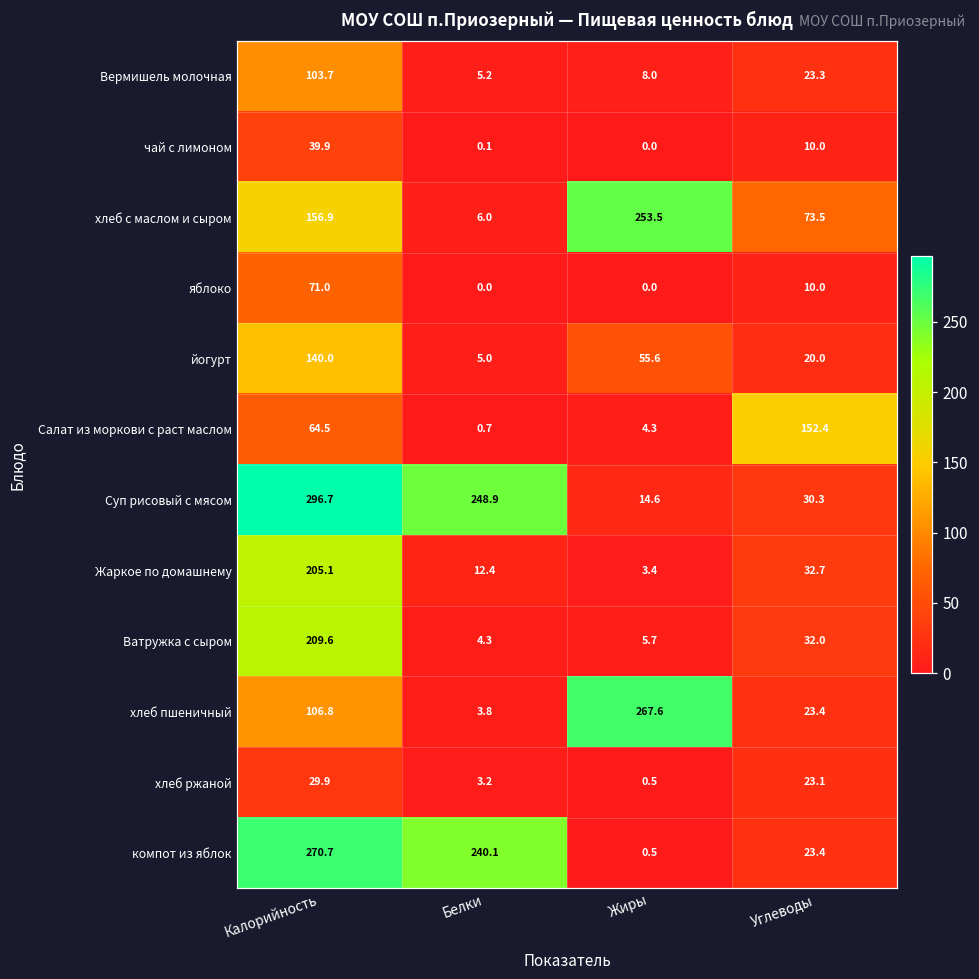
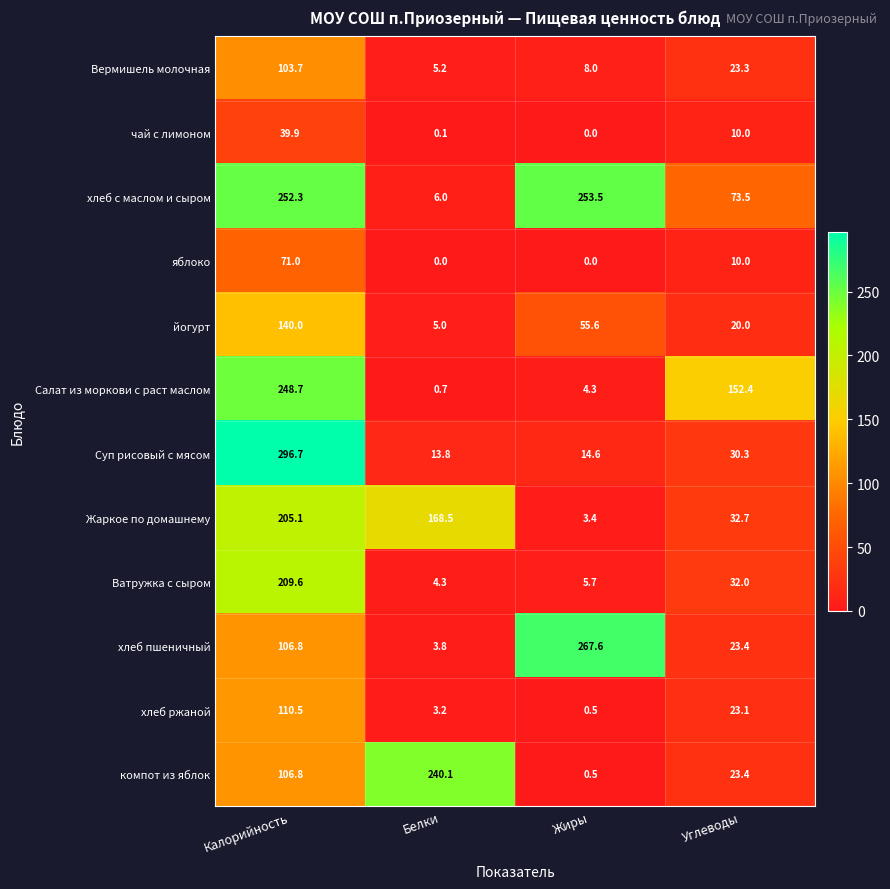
хлеб с маслом и сыром, Калорийность: 156.9 -> 252.3
Салат из моркови с раст маслом, Калорийность: 64.5 -> 248.7
Суп рисовый с мясом, Белки: 248.9 -> 13.8
Жаркое по домашнему, Белки: 12.4 -> 168.5
хлеб ржаной, Калорийность: 29.9 -> 110.5
компот из яблок, Калорийность: 270.7 -> 106.8
